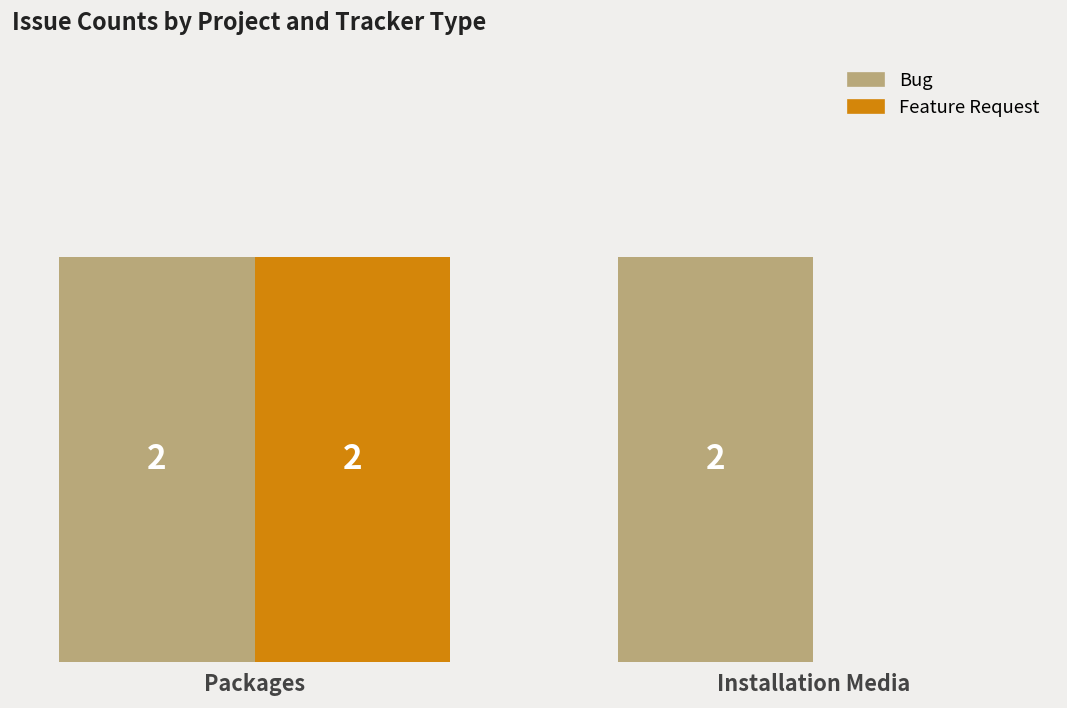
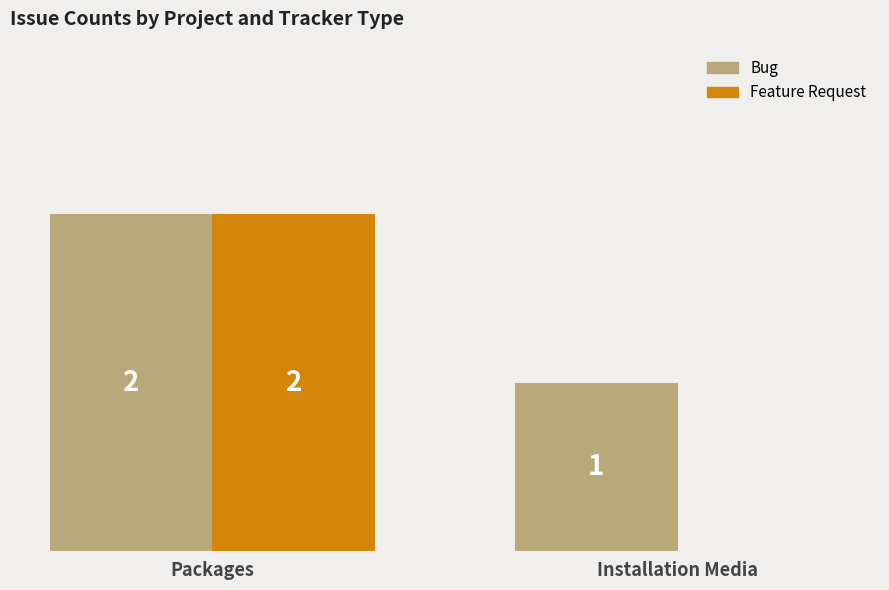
Bug, Installation Media: 2 -> 1
